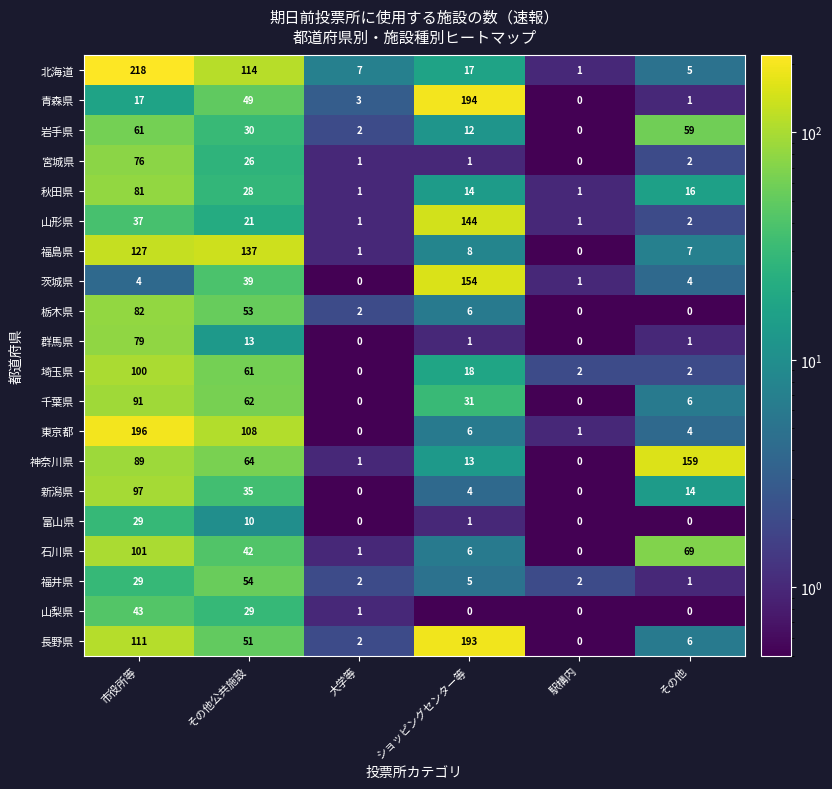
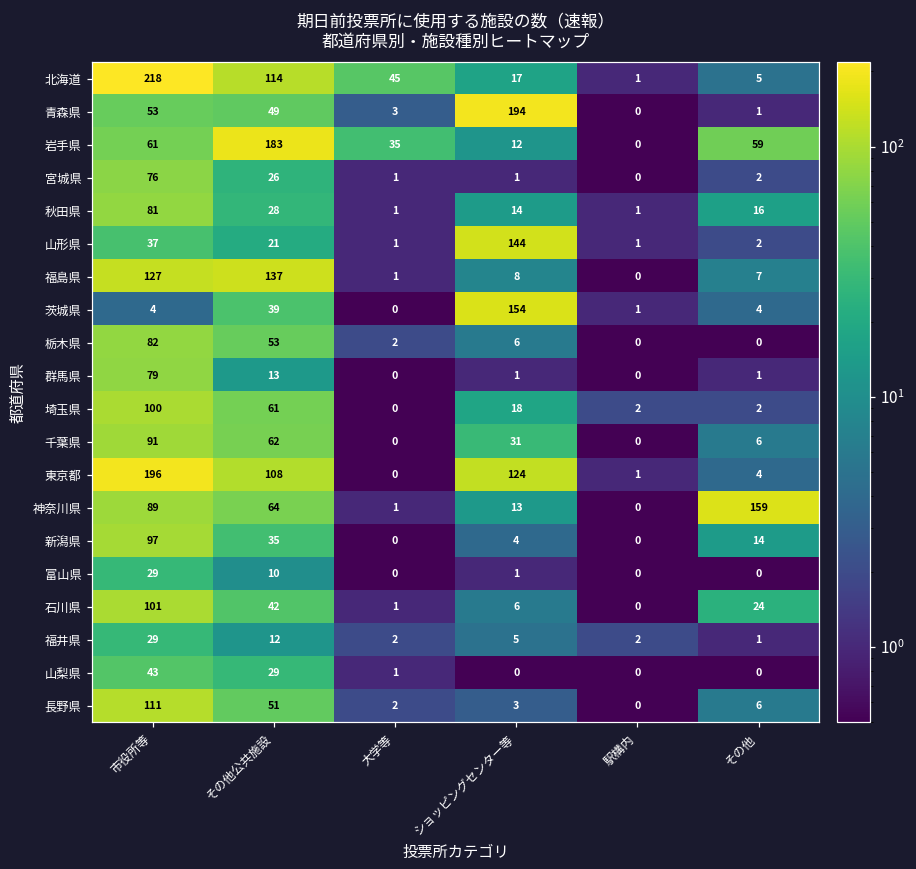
北海道, 大学等: 7 -> 45
青森県, 市役所等: 17 -> 53
岩手県, その他公共施設: 30 -> 183
岩手県, 大学等: 2 -> 35
東京都, ショッピングセンター等: 6 -> 124
石川県, その他: 69 -> 24
福井県, その他公共施設: 54 -> 12
長野県, ショッピングセンター等: 193 -> 3
